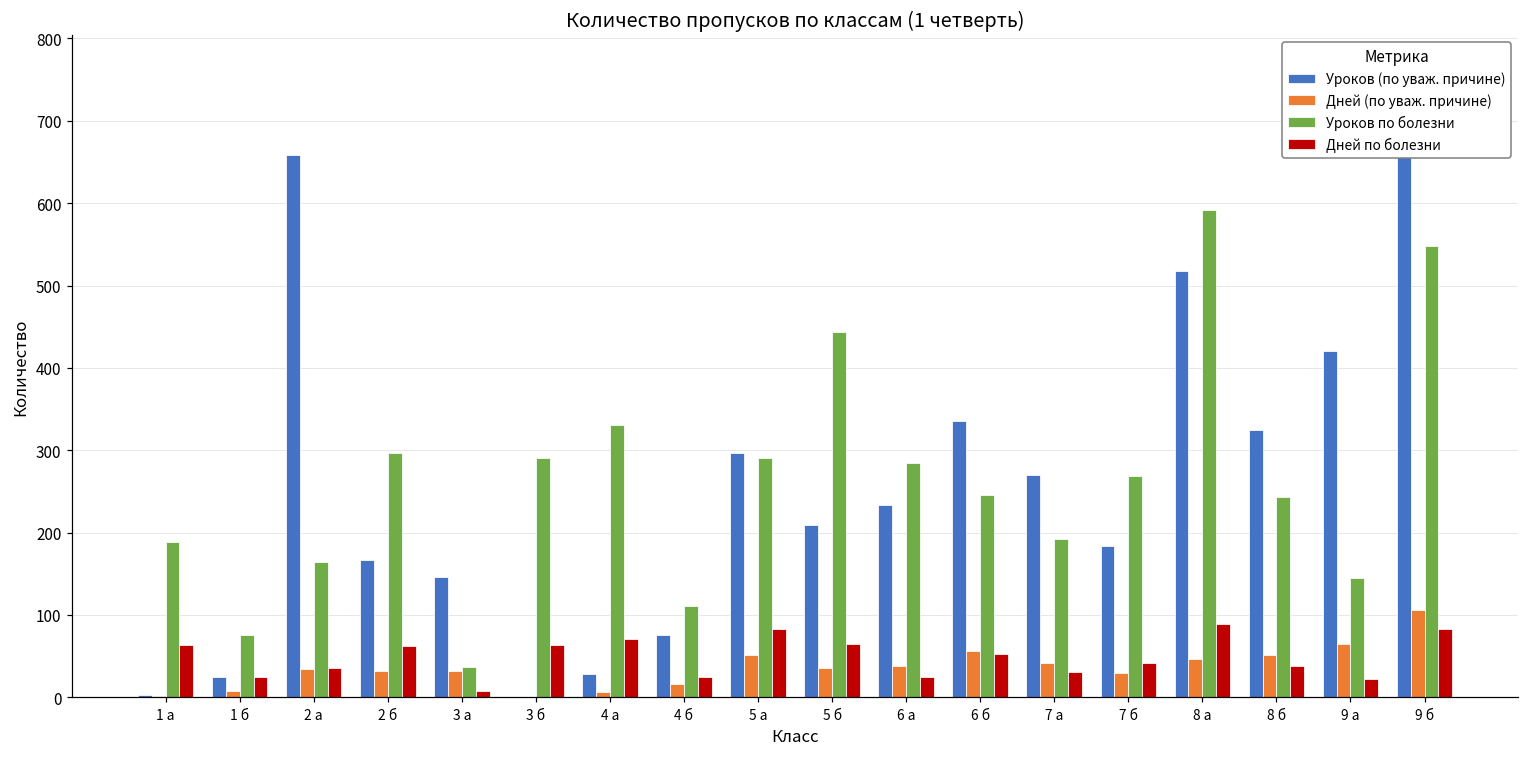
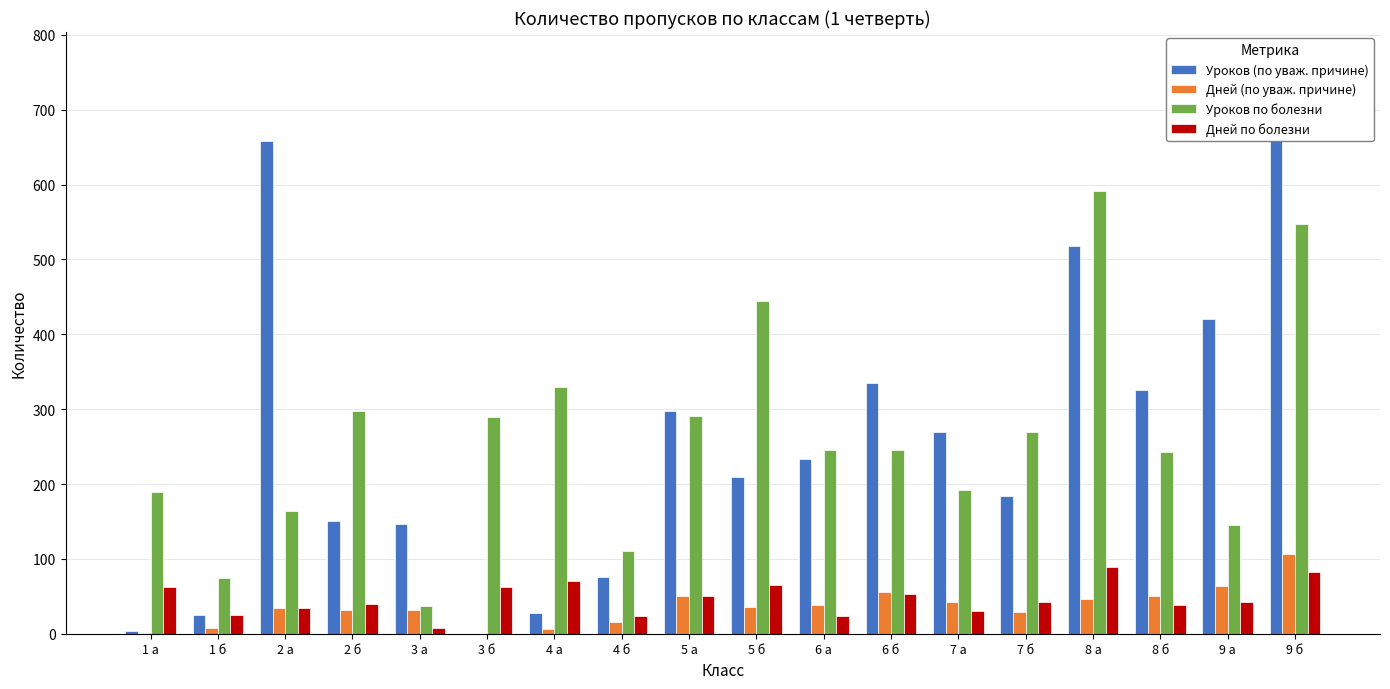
Уроков (по уваж. причине), 2 б: 170 -> 150
Дней по болезни, 2 б: 60 -> 40
Дней по болезни, 5 а: 80 -> 50
Уроков по болезни, 6 а: 290 -> 250
Дней по болезни, 9 а: 20 -> 40
